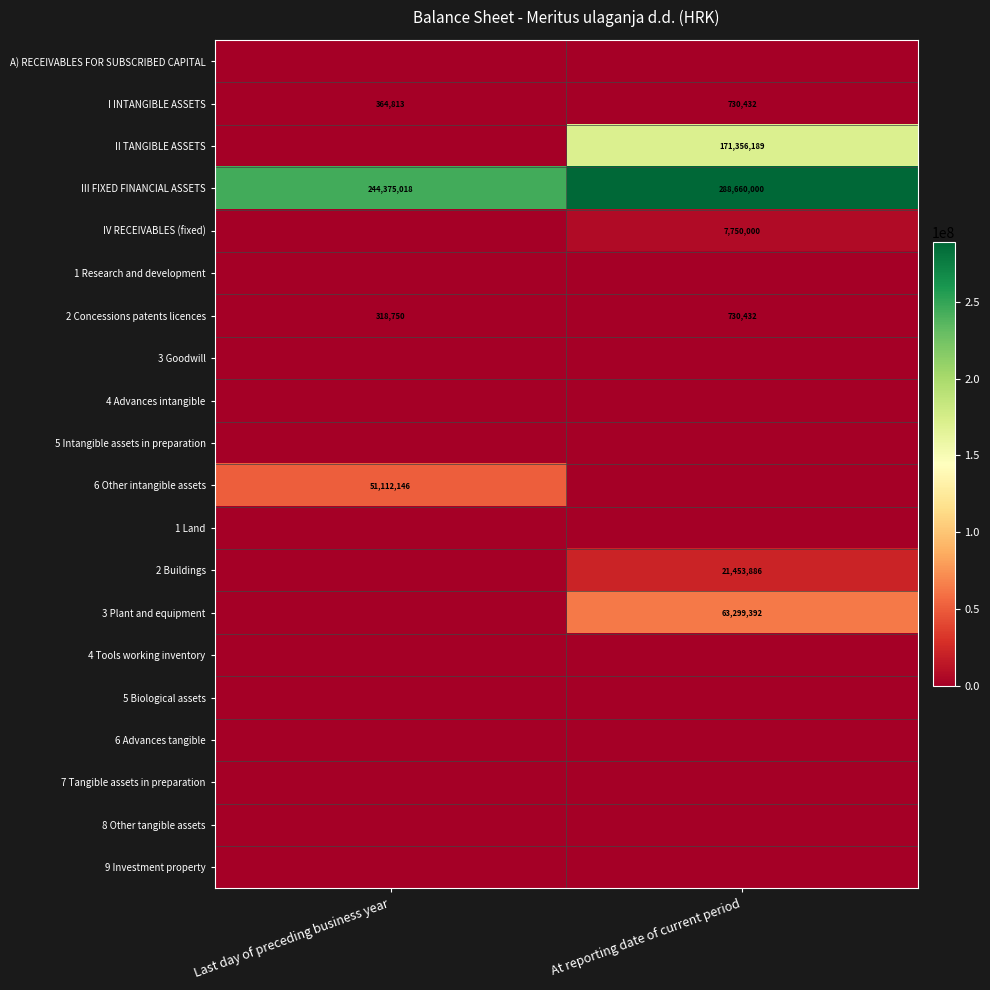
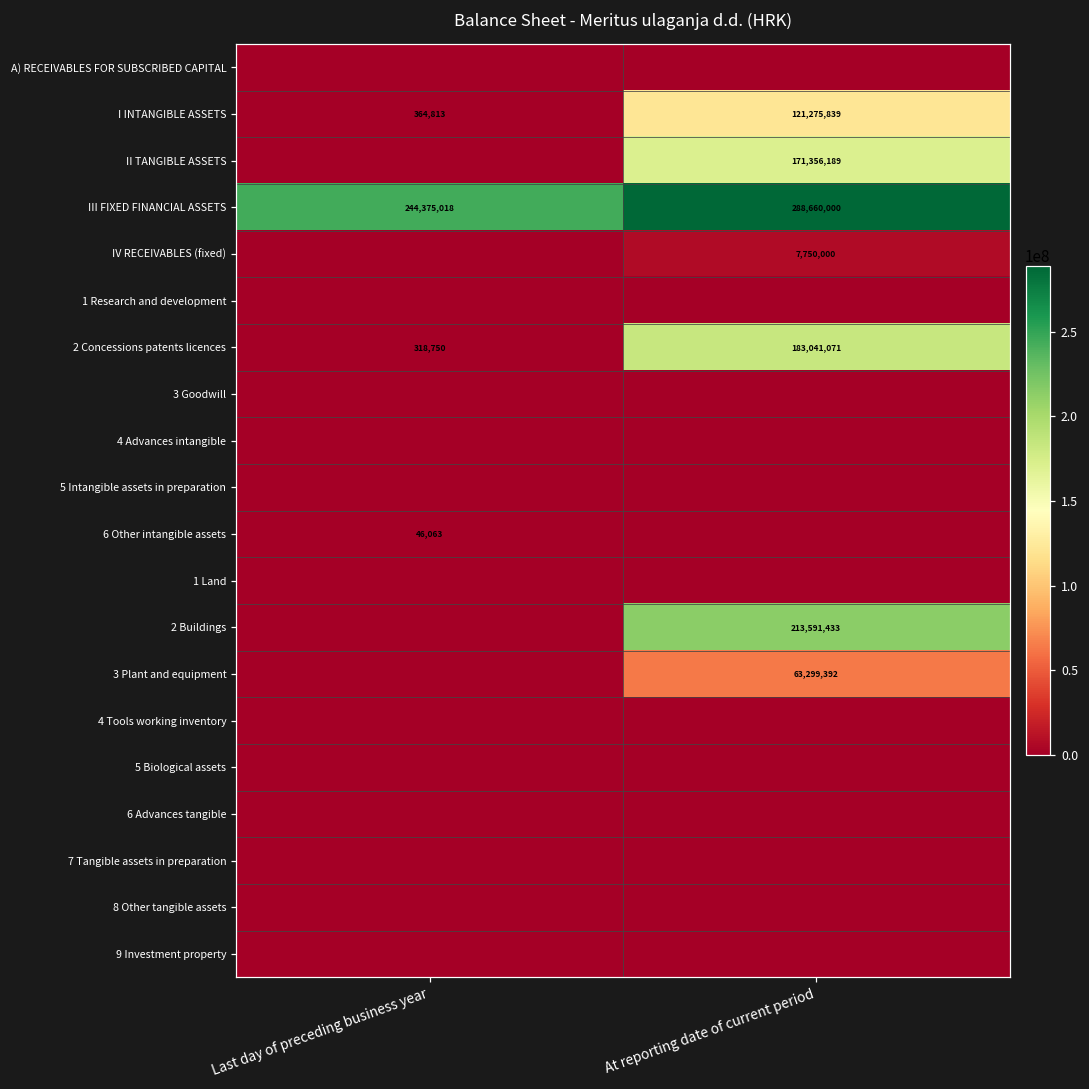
I INTANGIBLE ASSETS, At reporting date of current period: 730,432 -> 121,275,839
2 Concessions patents licences, At reporting date of current period: 730,432 -> 183,041,071
6 Other intangible assets, Last day of preceding business year: 51,112,146 -> 46,063
2 Buildings, At reporting date of current period: 21,453,886 -> 213,591,433
